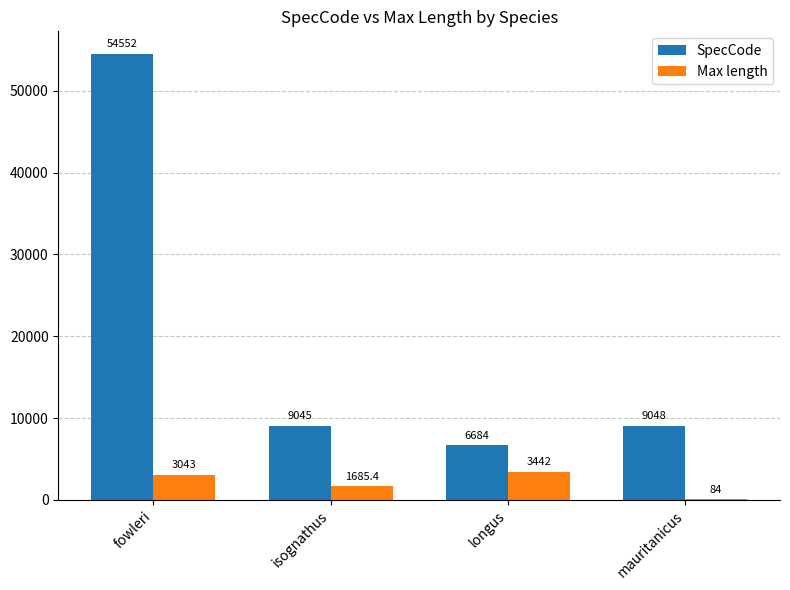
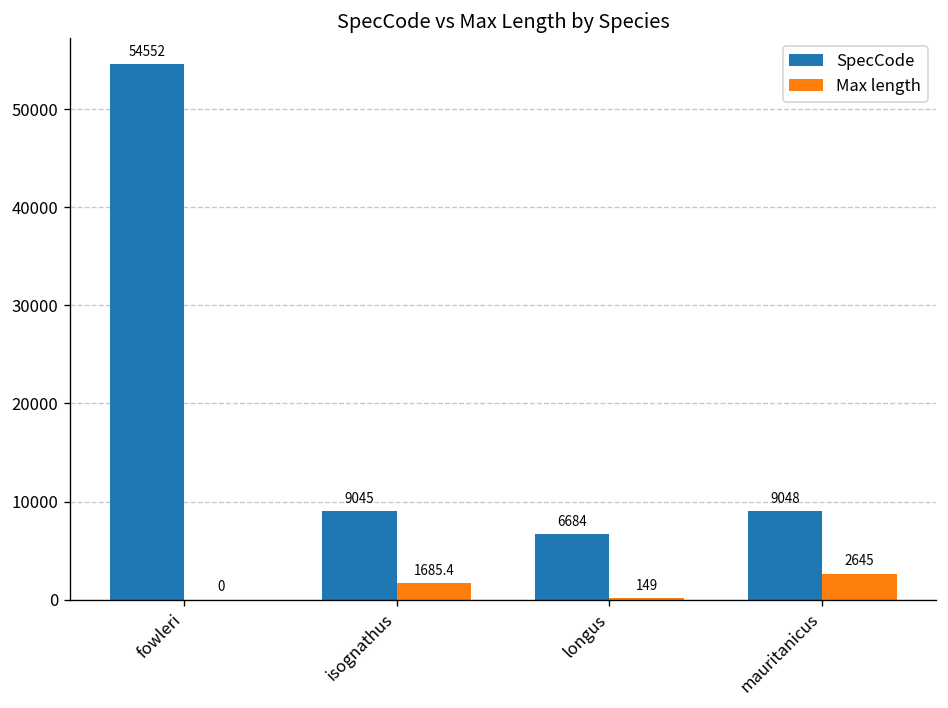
Max length, fowleri: 3043 -> 0
Max length, longus: 3442 -> 149
Max length, mauritanicus: 84 -> 2645
